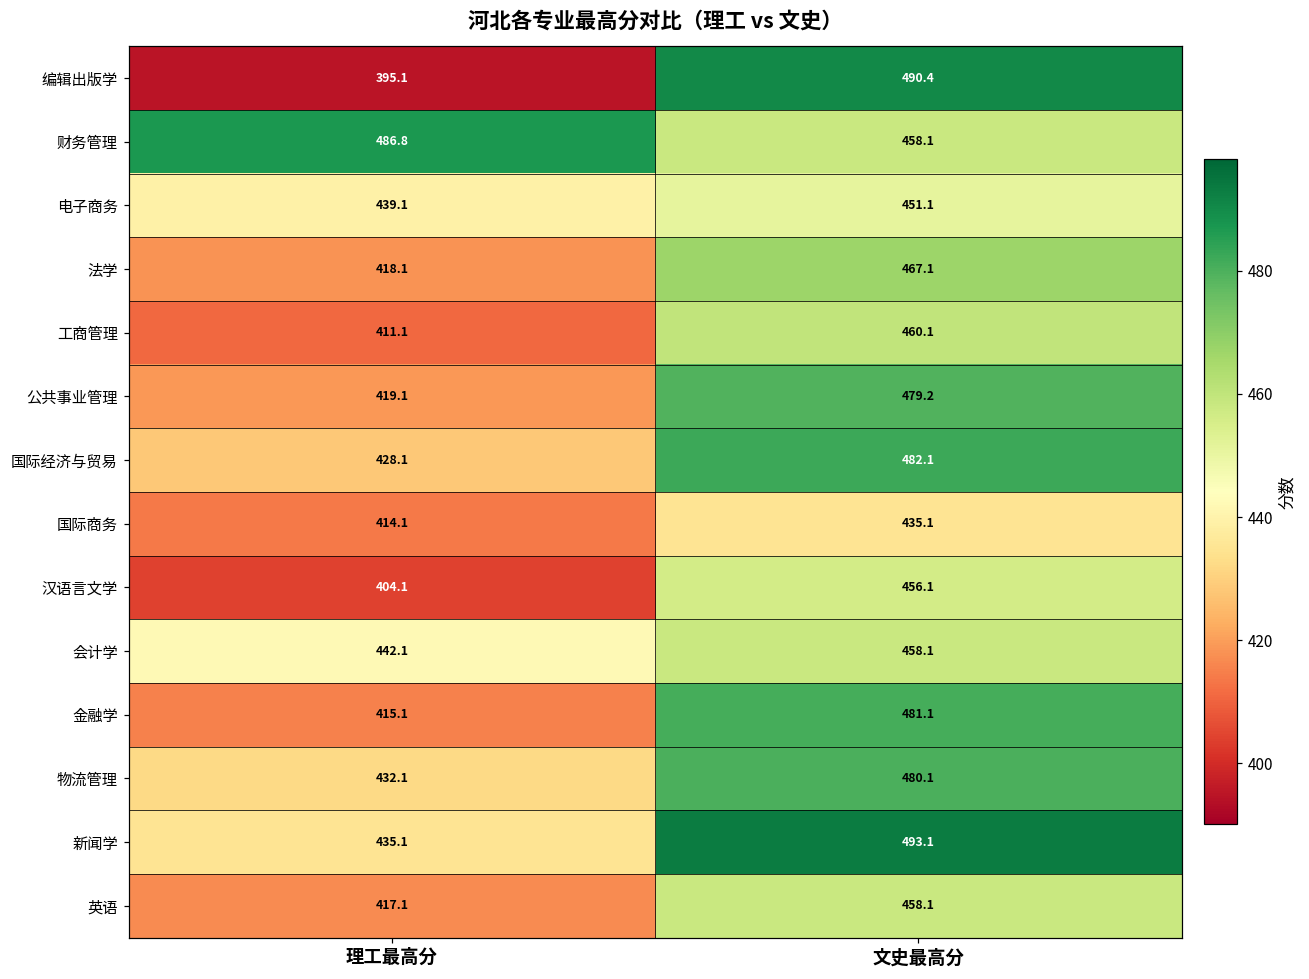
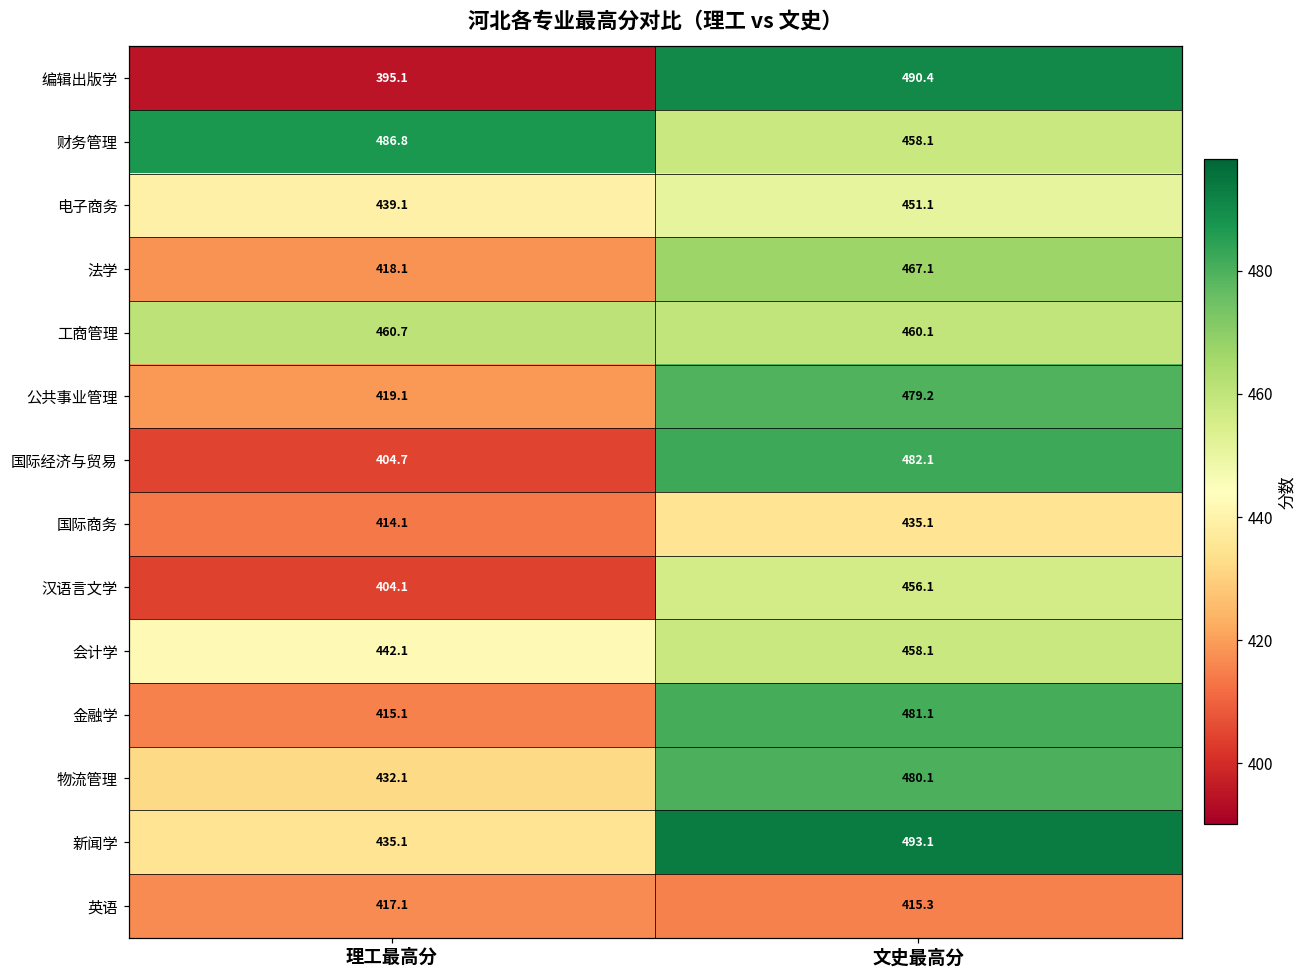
工商管理, 理工最高分: 411.1 -> 460.7
国际经济与贸易, 理工最高分: 428.1 -> 404.7
英语, 文史最高分: 458.1 -> 415.3
